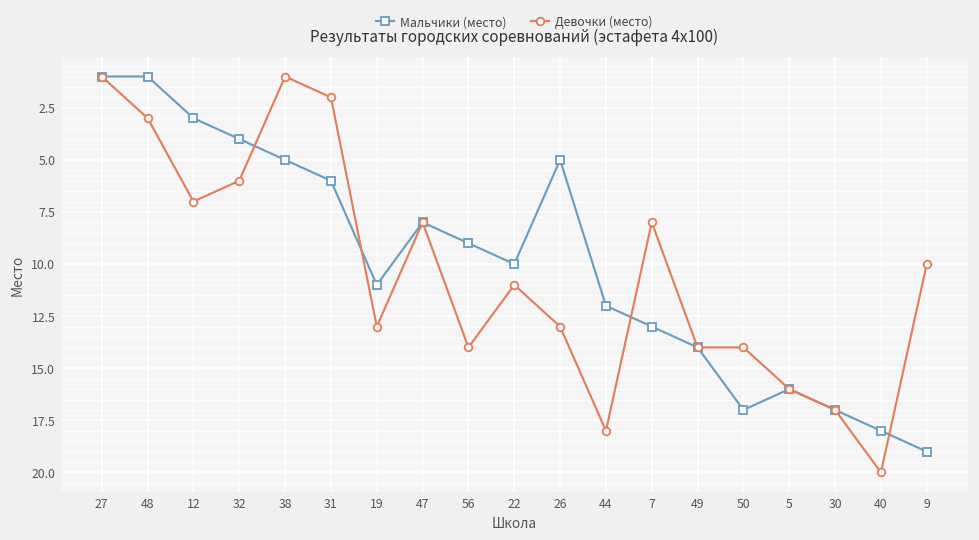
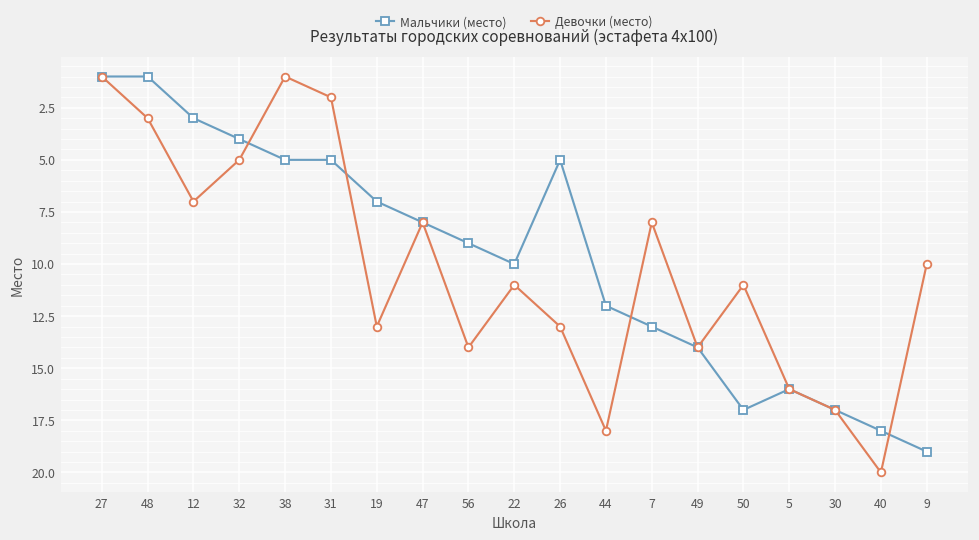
Девочки (место), 32: 6 -> 5
Мальчики (место), 31: 6 -> 5
Мальчики (место), 19: 11 -> 7
Девочки (место), 50: 14 -> 11
